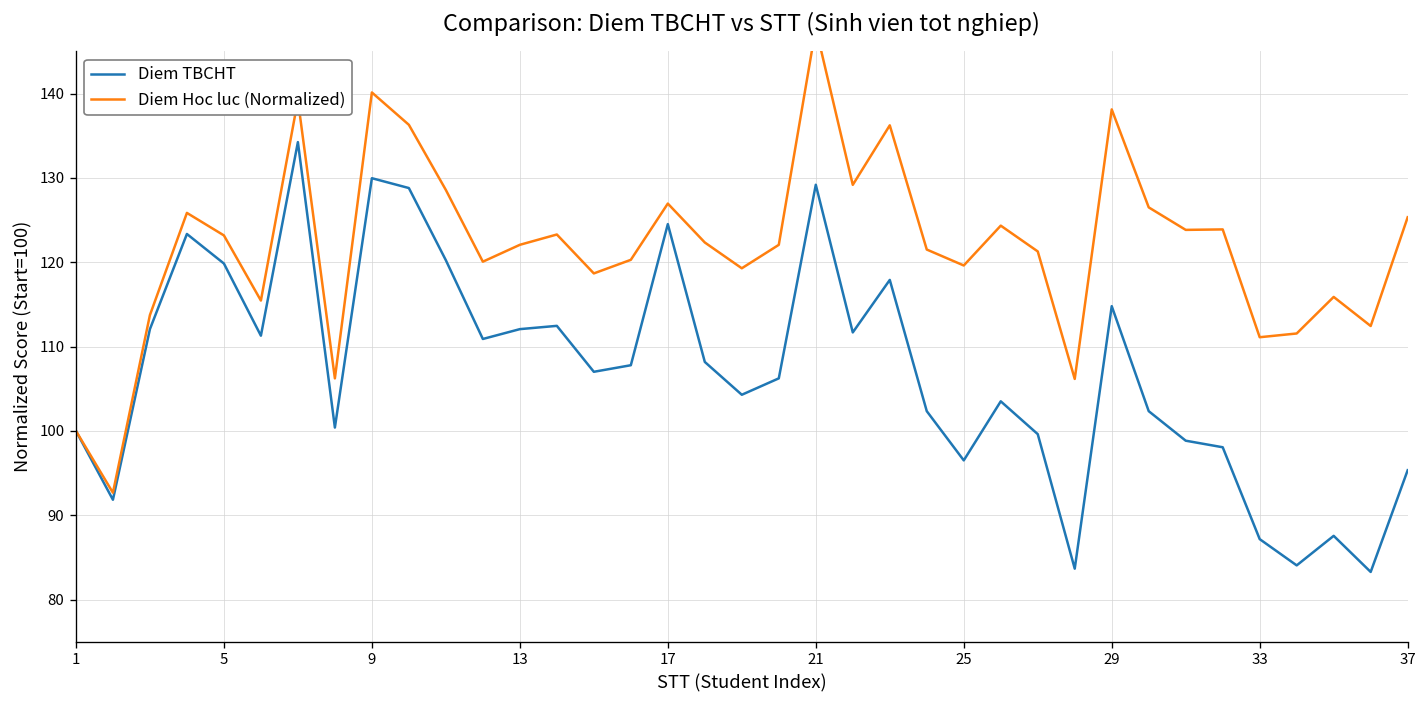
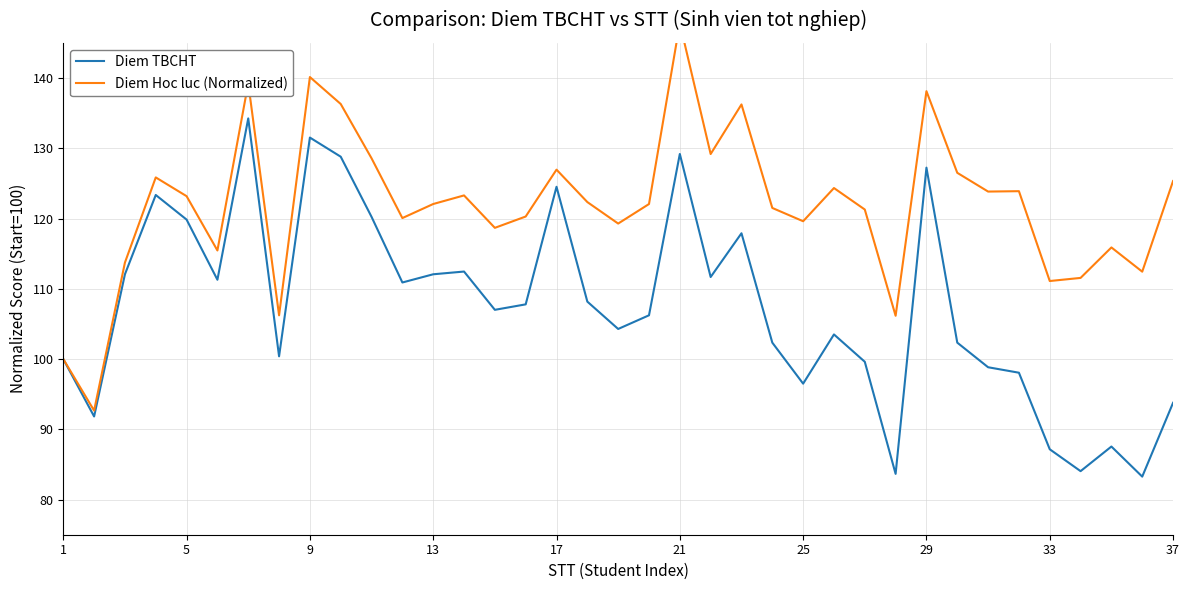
Diem TBCHT, 9: 130 -> 132
Diem TBCHT, 29: 115 -> 127
Diem TBCHT, 37: 95 -> 94
